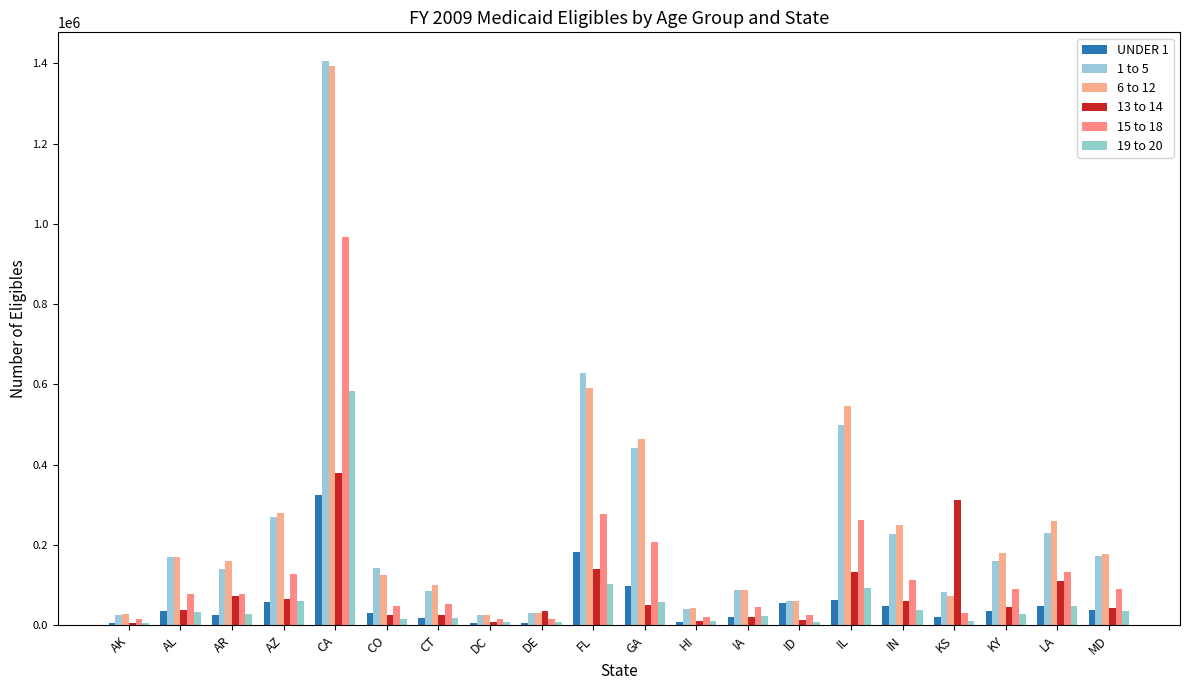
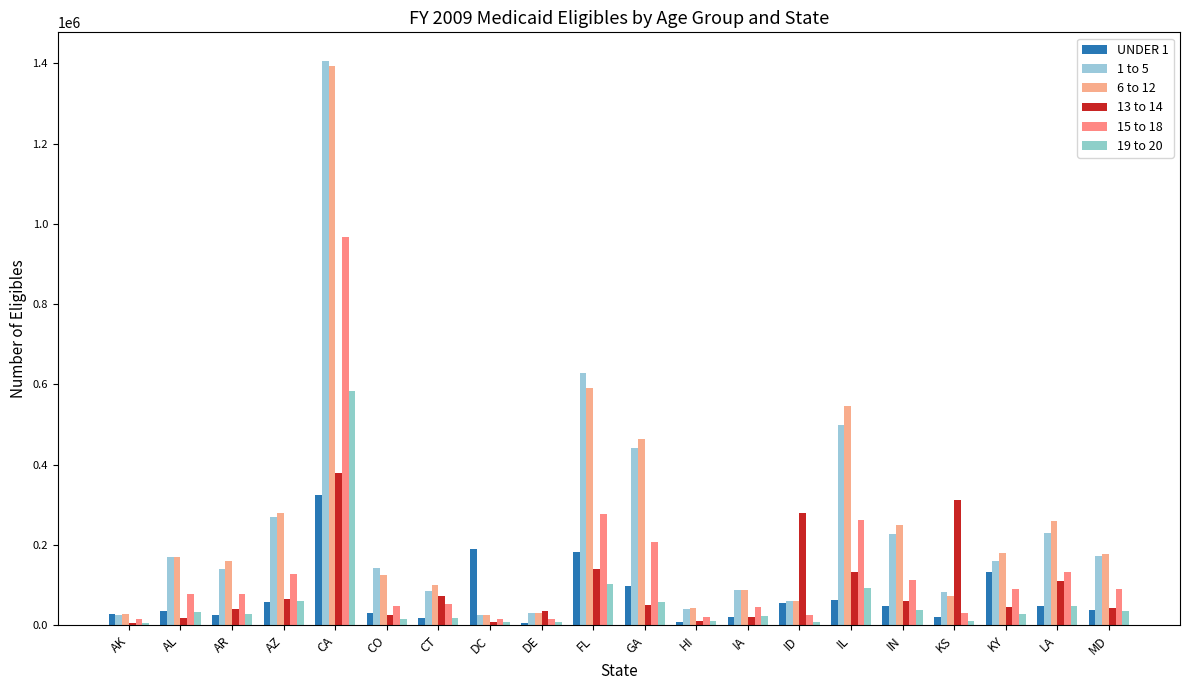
UNDER 1, AK: 10000 -> 30000
13 to 14, AL: 40000 -> 20000
13 to 14, AR: 70000 -> 40000
13 to 14, CT: 30000 -> 70000
UNDER 1, DC: 10000 -> 190000
13 to 14, ID: 10000 -> 280000
UNDER 1, KY: 40000 -> 130000
